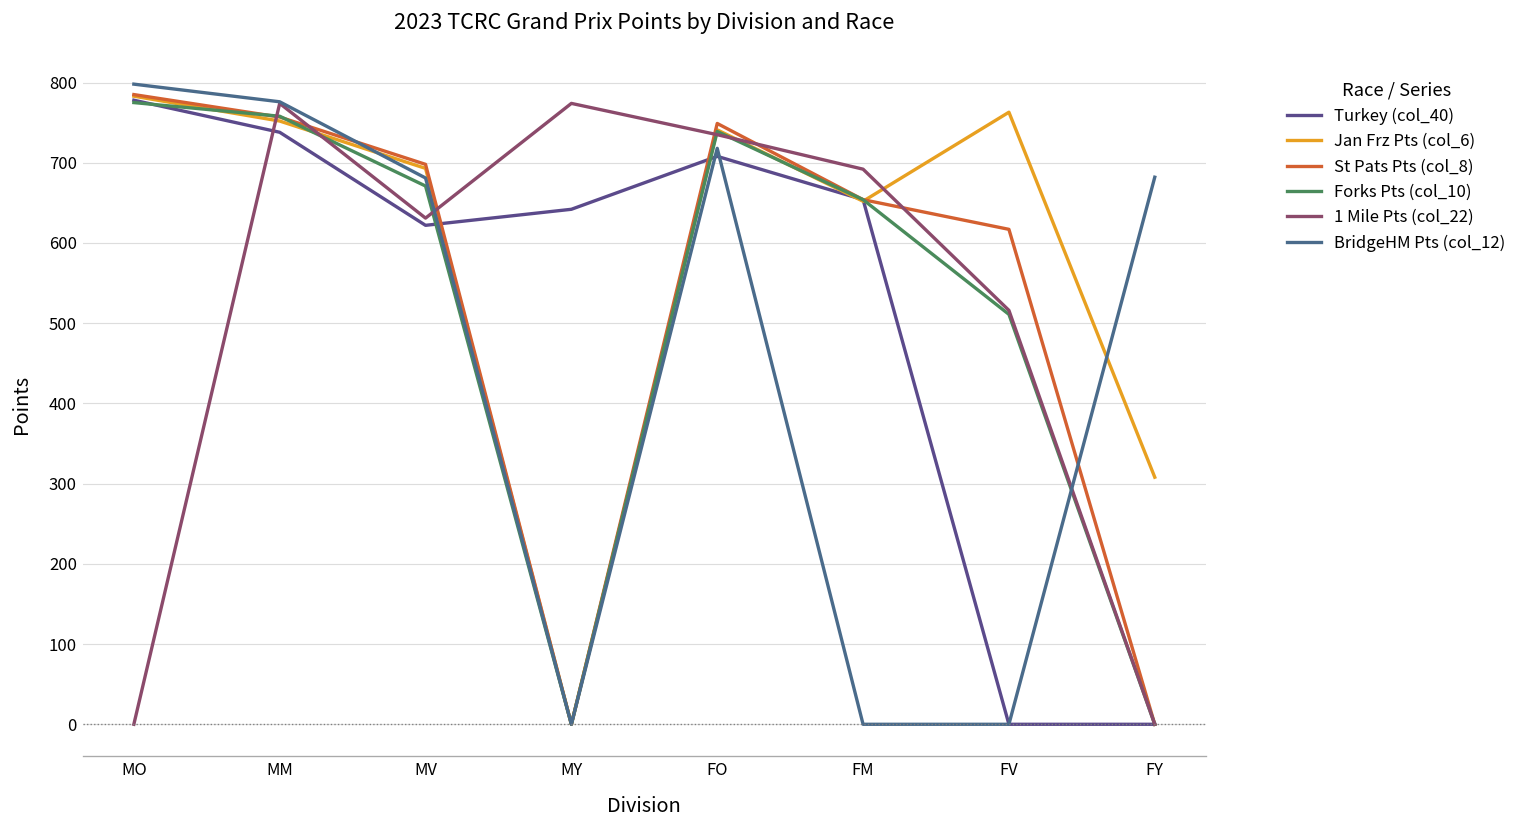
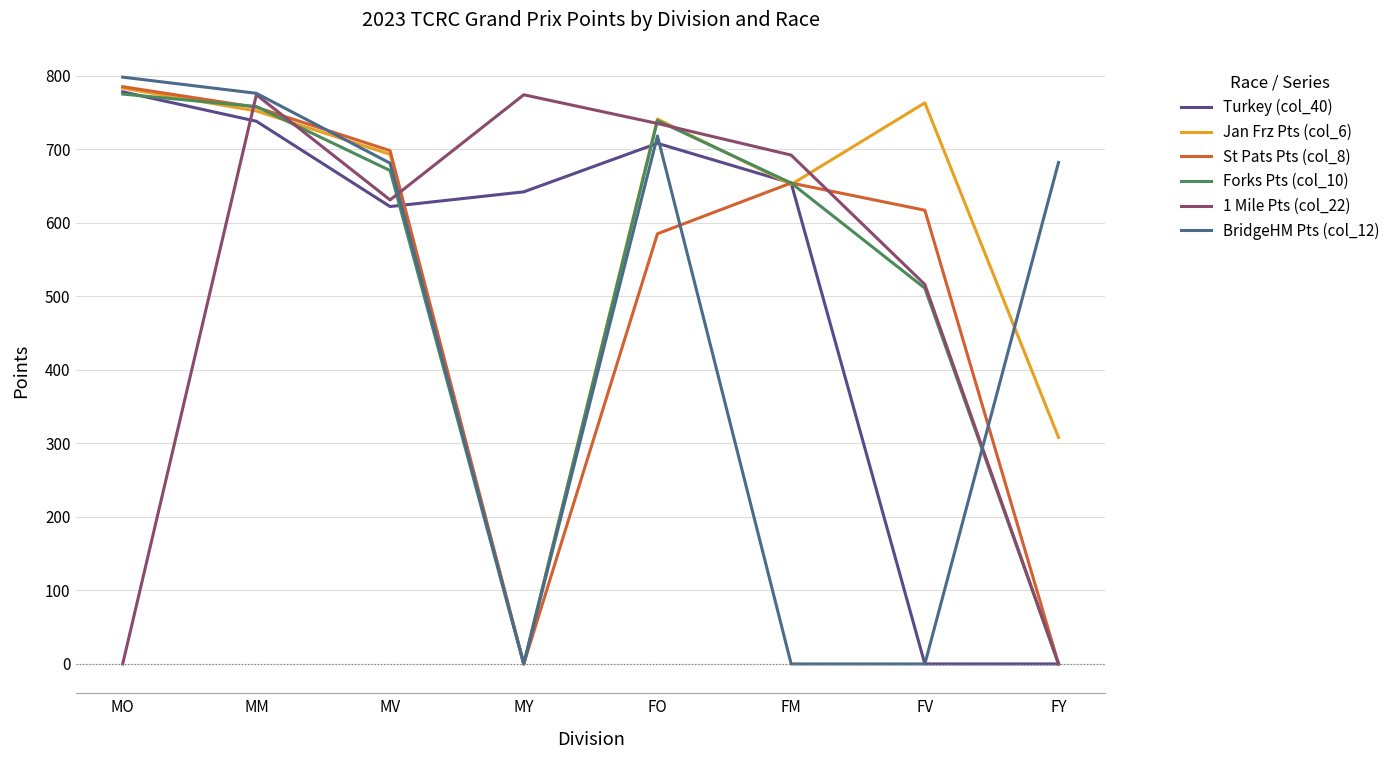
St Pats Pts (col_8), FO: 750 -> 590
